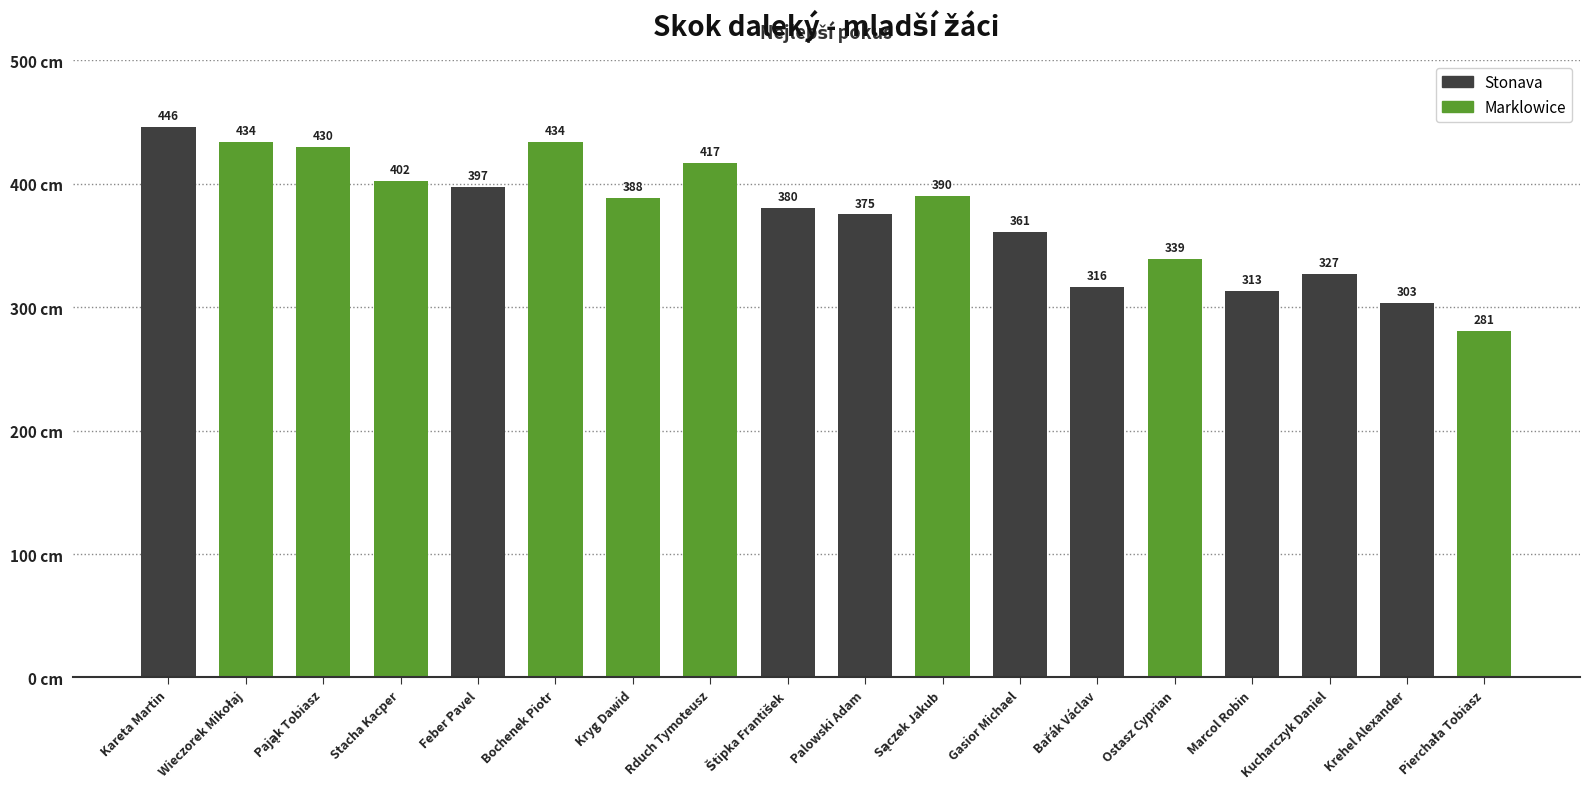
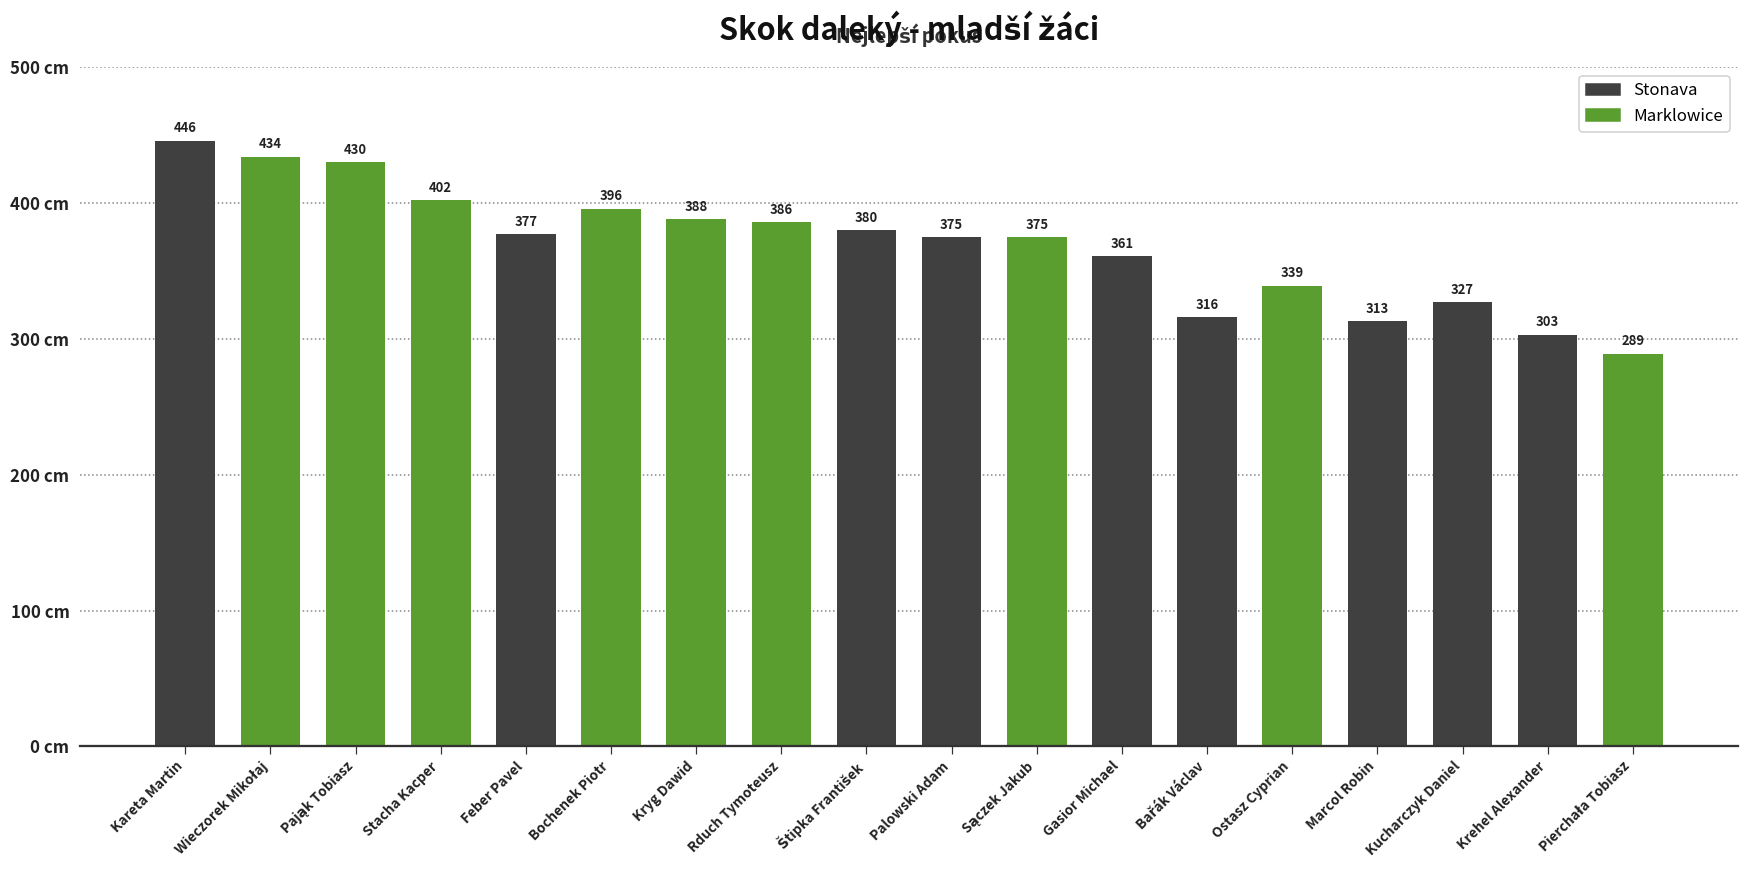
Feber Pavel: 397 -> 377
Bochenek Piotr: 434 -> 396
Rduch Tymoteusz: 417 -> 386
Sączek Jakub: 390 -> 375
Pierchała Tobiasz: 281 -> 289
